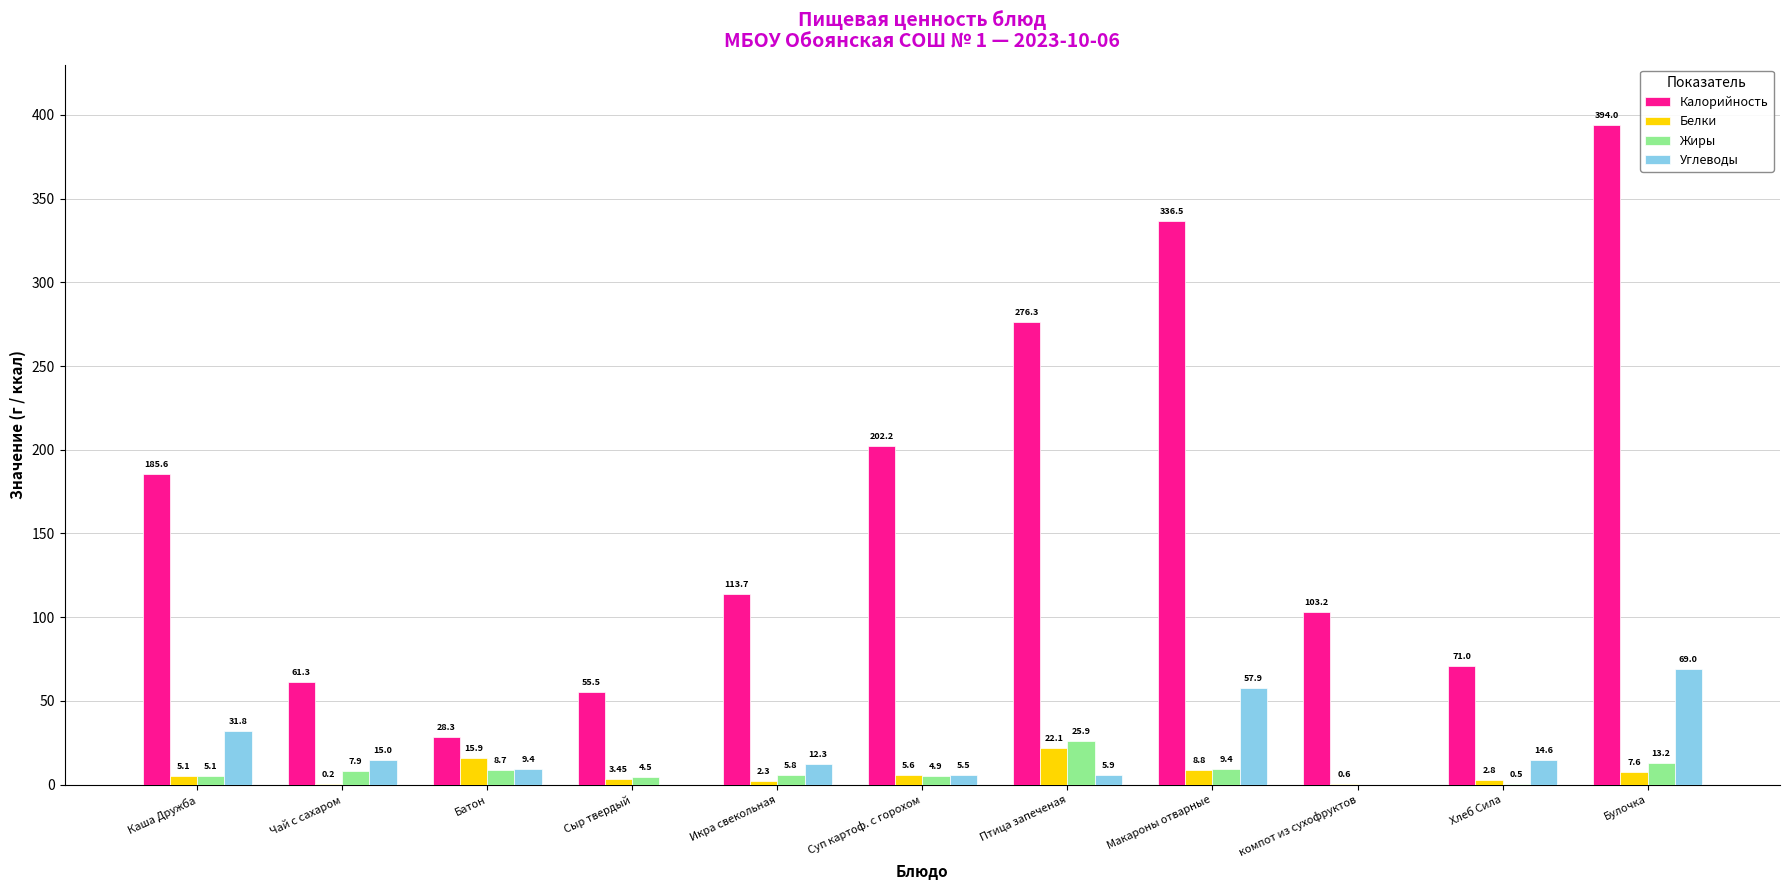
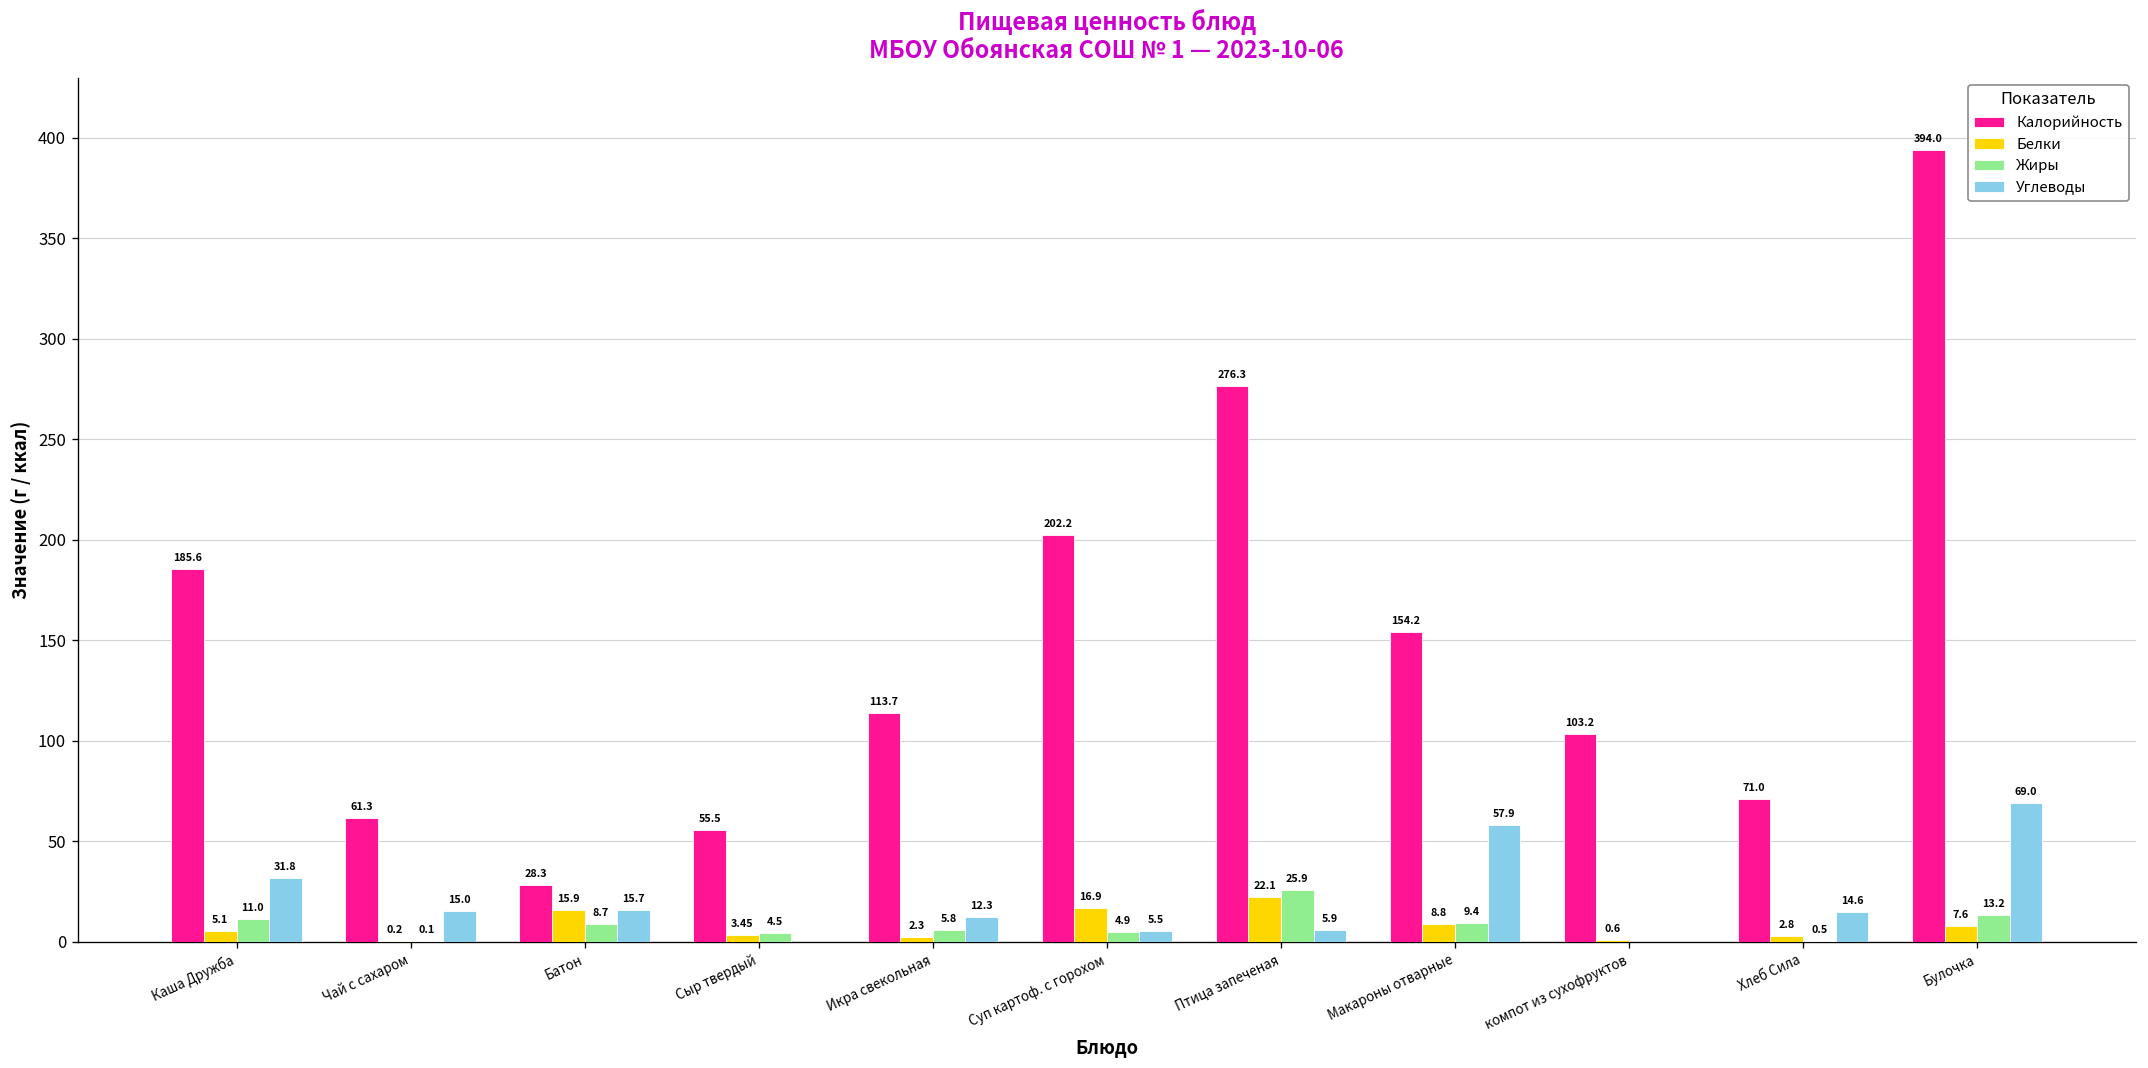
Жиры, Каша Дружба: 5.1 -> 11.0
Жиры, Чай с сахаром: 7.9 -> 0.1
Углеводы, Батон: 9.4 -> 15.7
Белки, Суп картоф. с горохом: 5.6 -> 16.9
Калорийность, Макароны отварные: 336.5 -> 154.2
